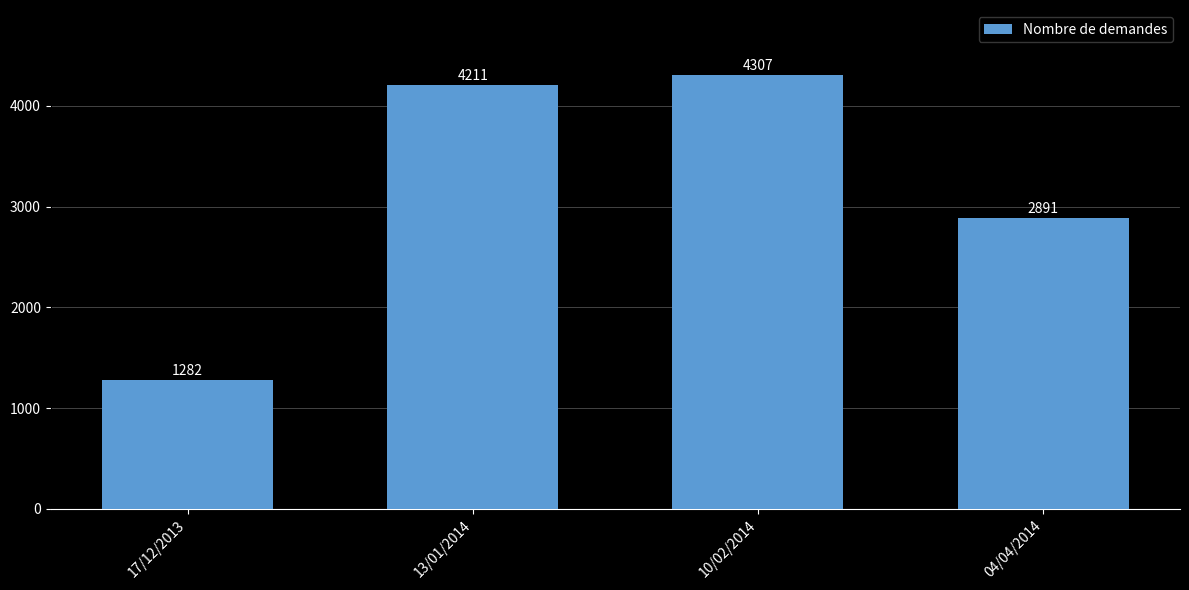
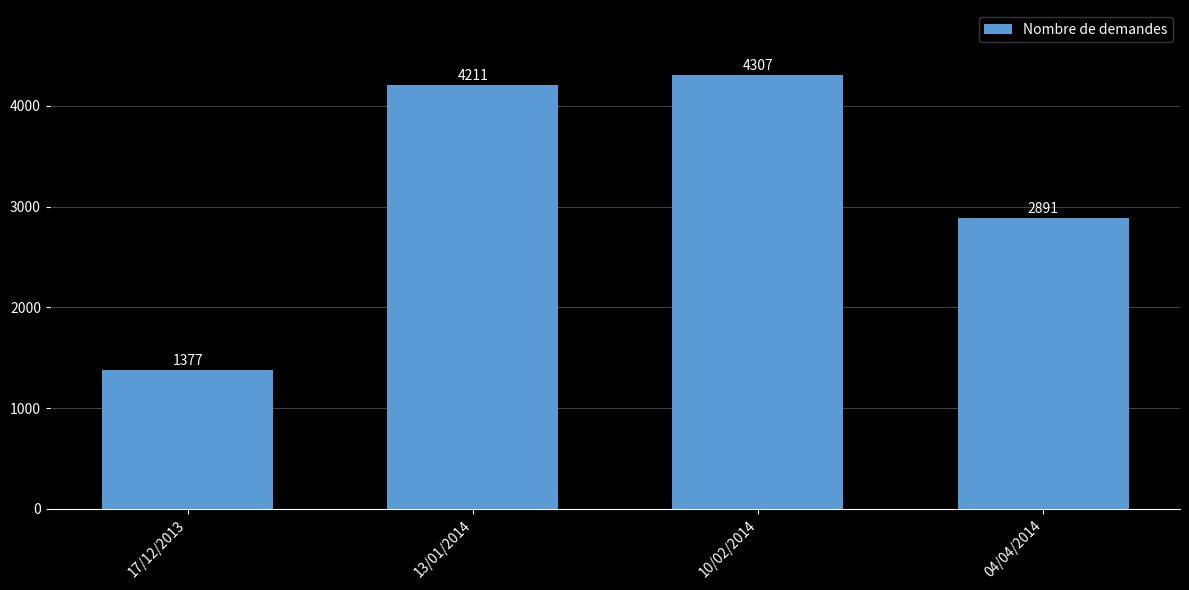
17/12/2013: 1282 -> 1377
